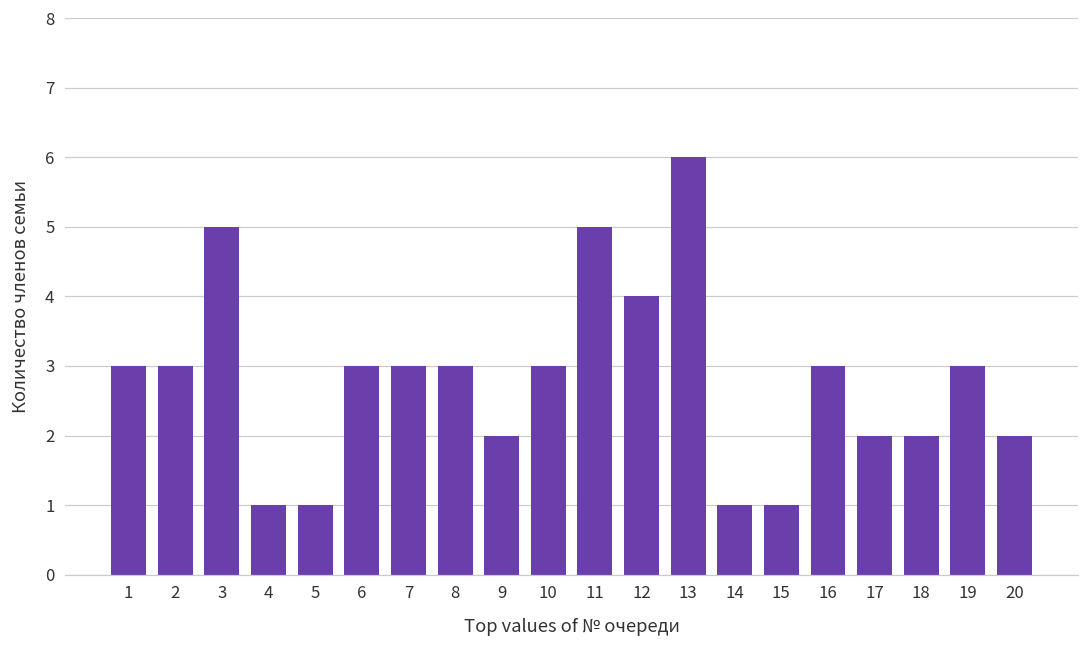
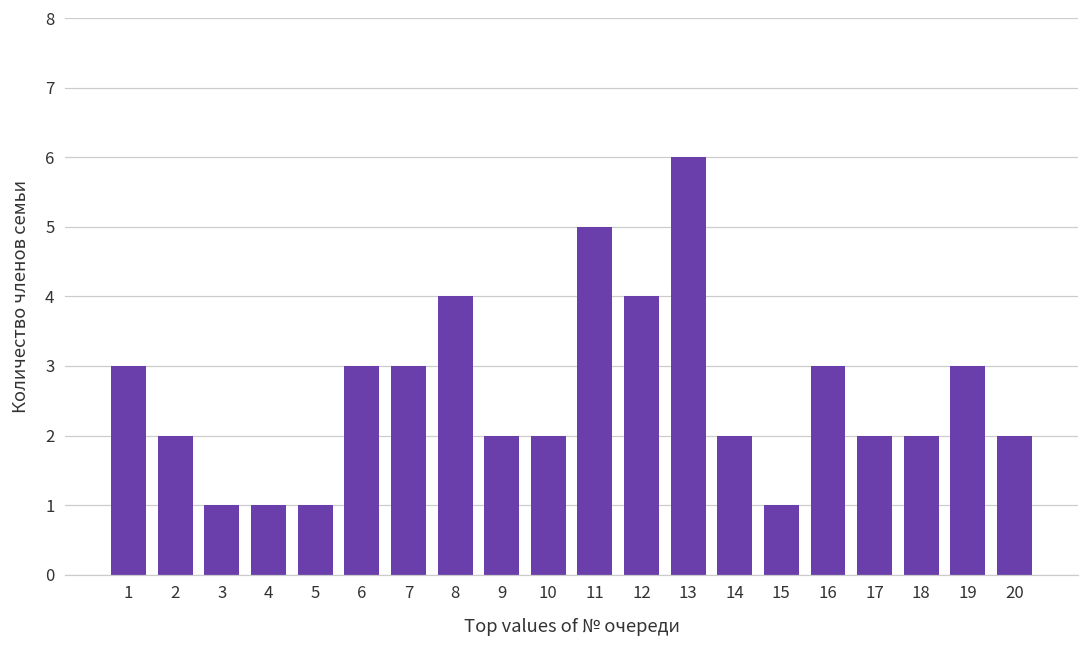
2: 3 -> 2
3: 5 -> 1
8: 3 -> 4
10: 3 -> 2
14: 1 -> 2
